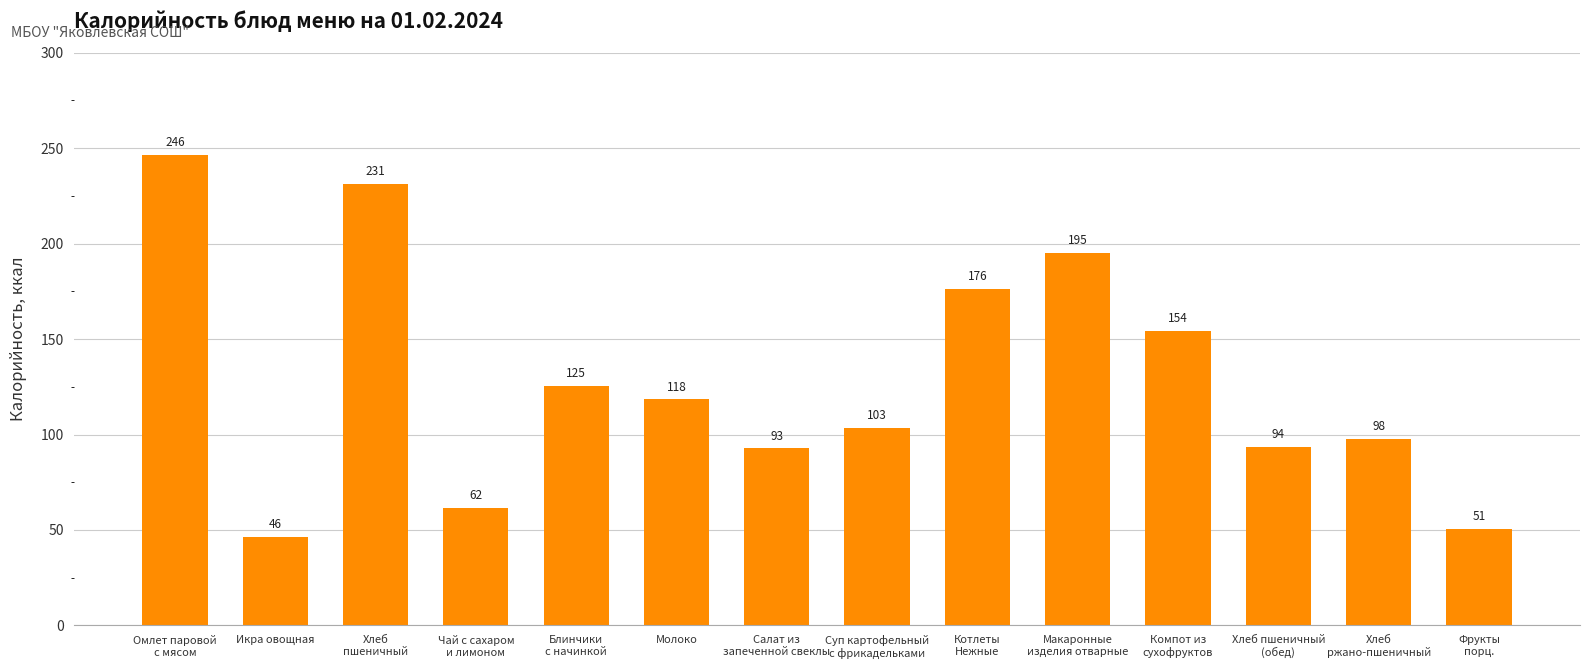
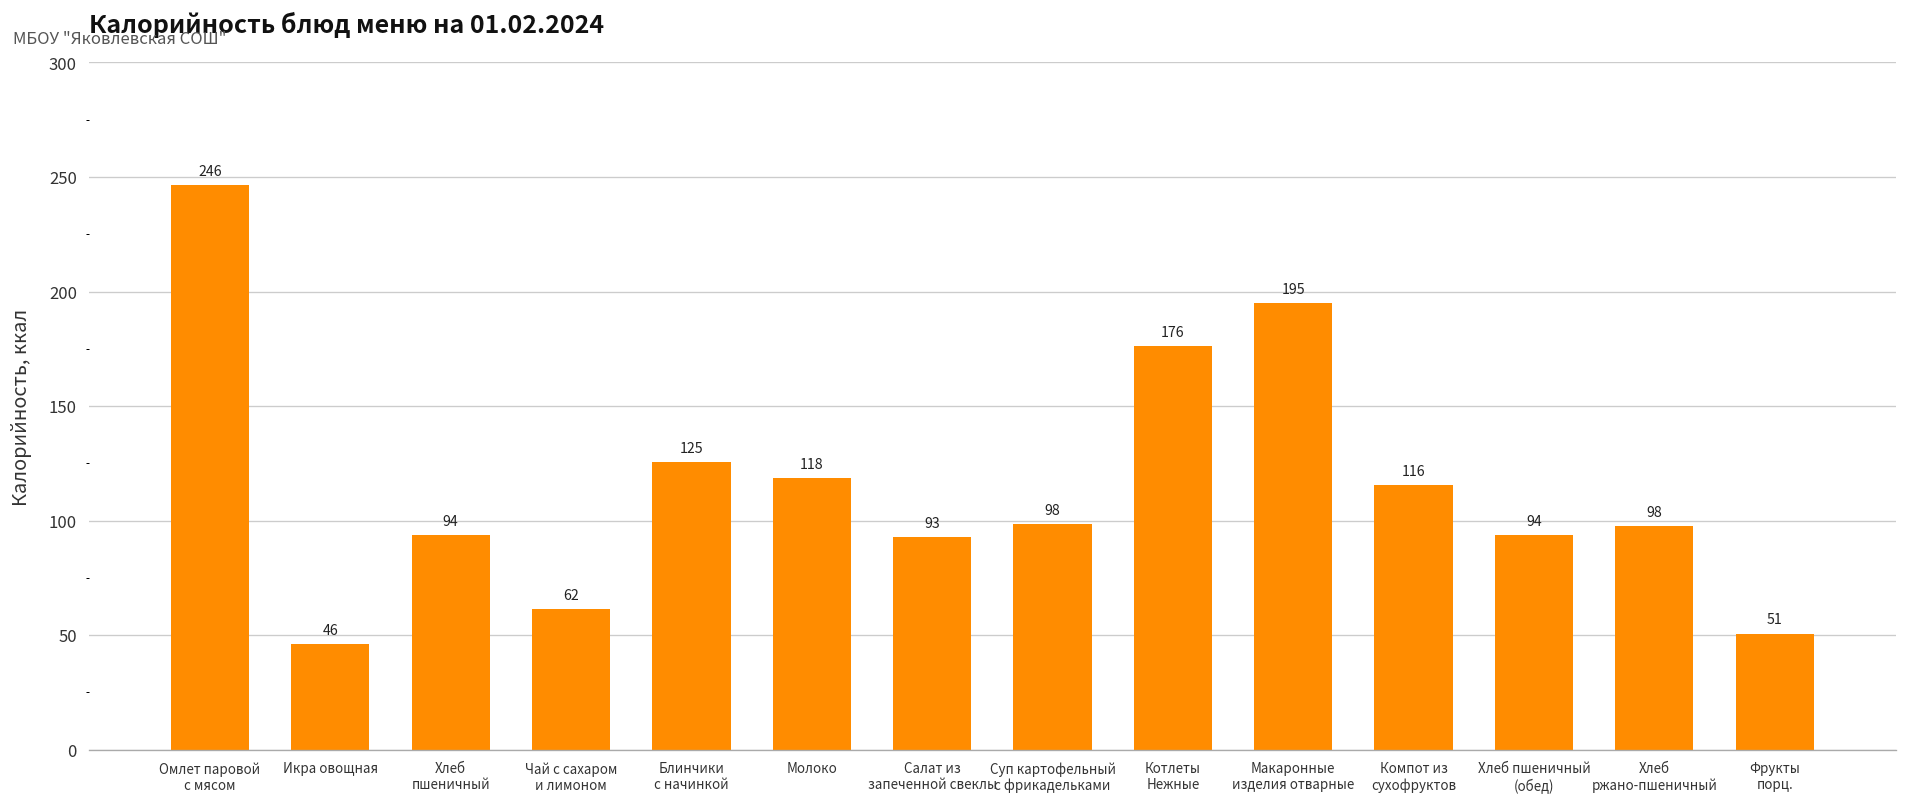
Хлеб пшеничный: 231 -> 94
Суп картофельный с фрикадельками: 103 -> 98
Компот из сухофруктов: 154 -> 116
